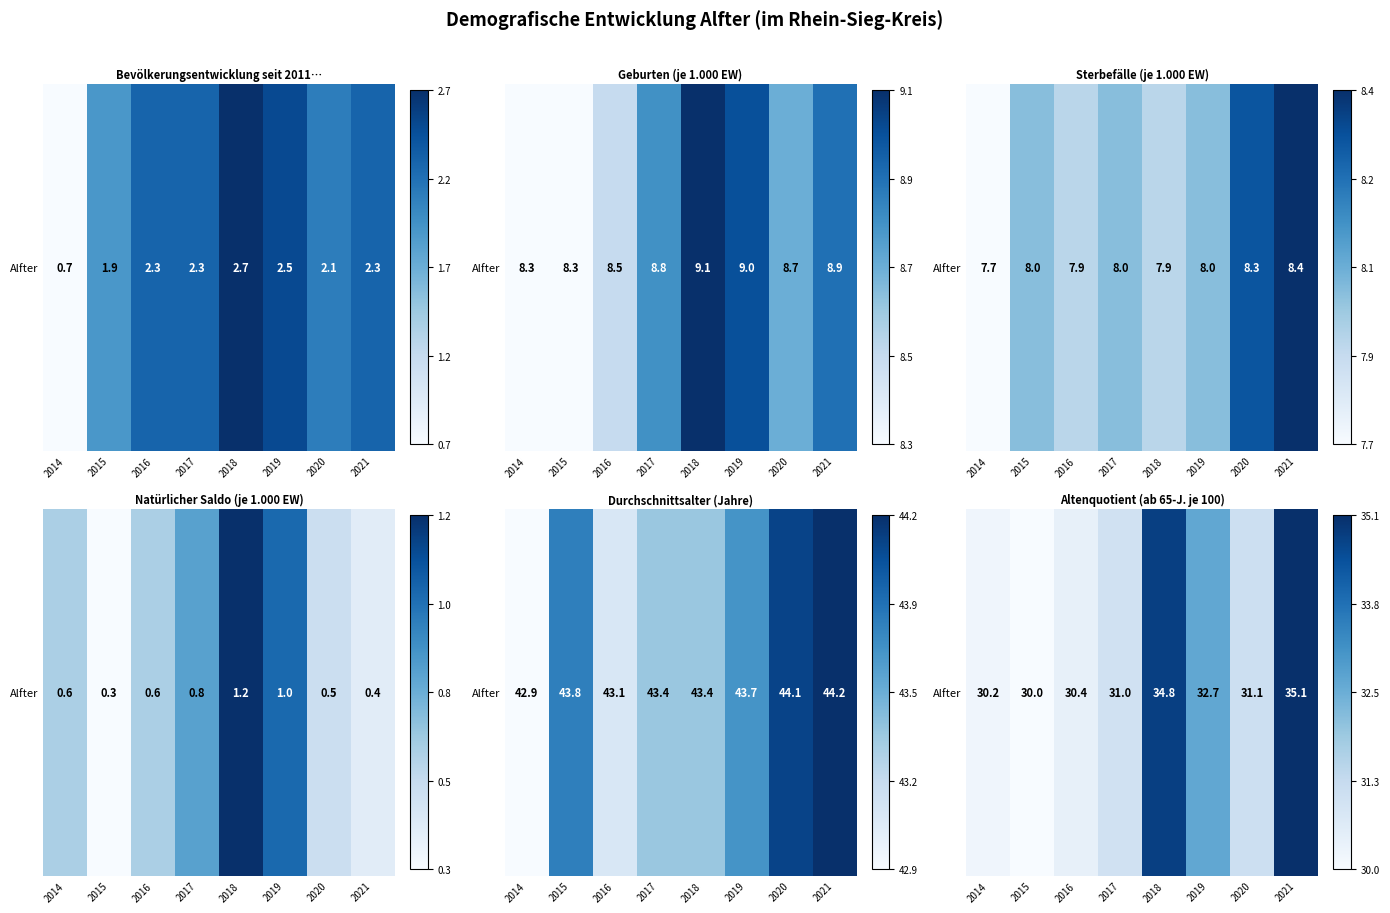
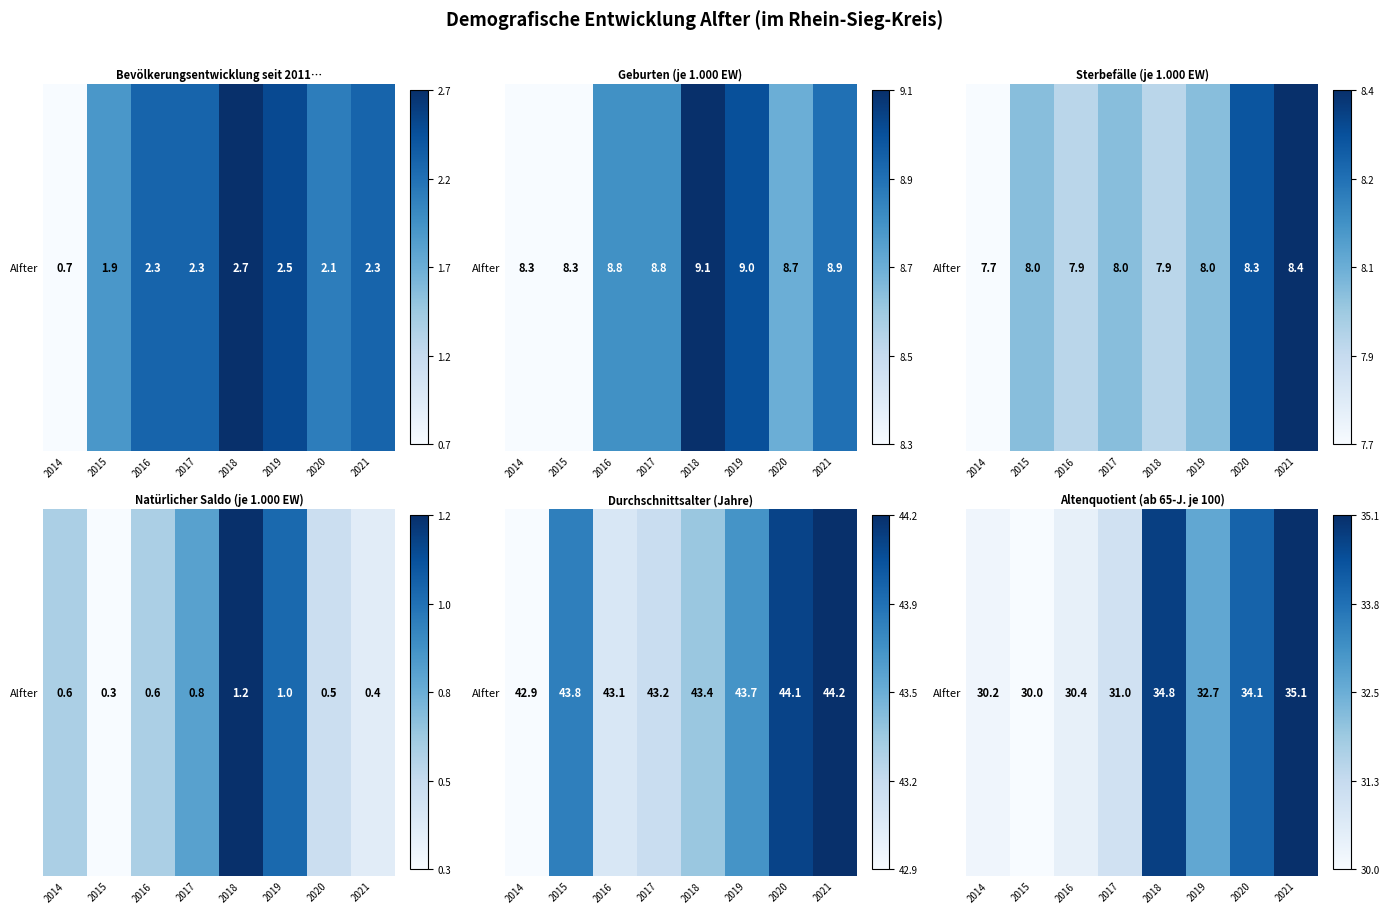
Geburten (je 1.000 EW), Alfter, 2016: 8.5 -> 8.8
Durchschnittsalter (Jahre), Alfter, 2017: 43.4 -> 43.2
Altenquotient (ab 65-J. je 100), Alfter, 2020: 31.1 -> 34.1
